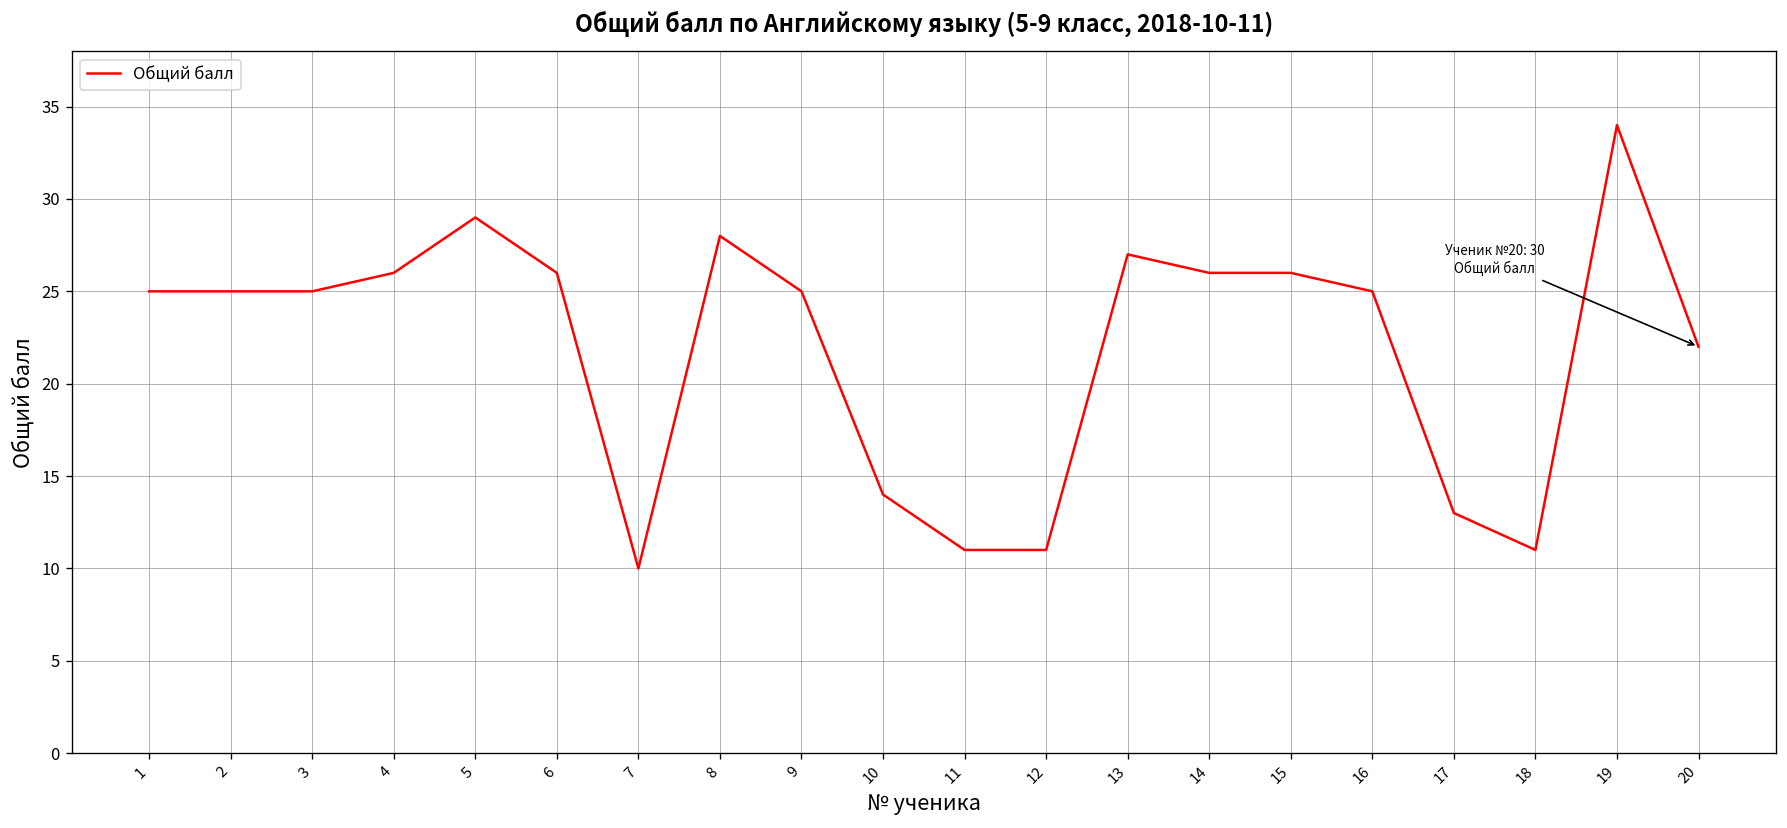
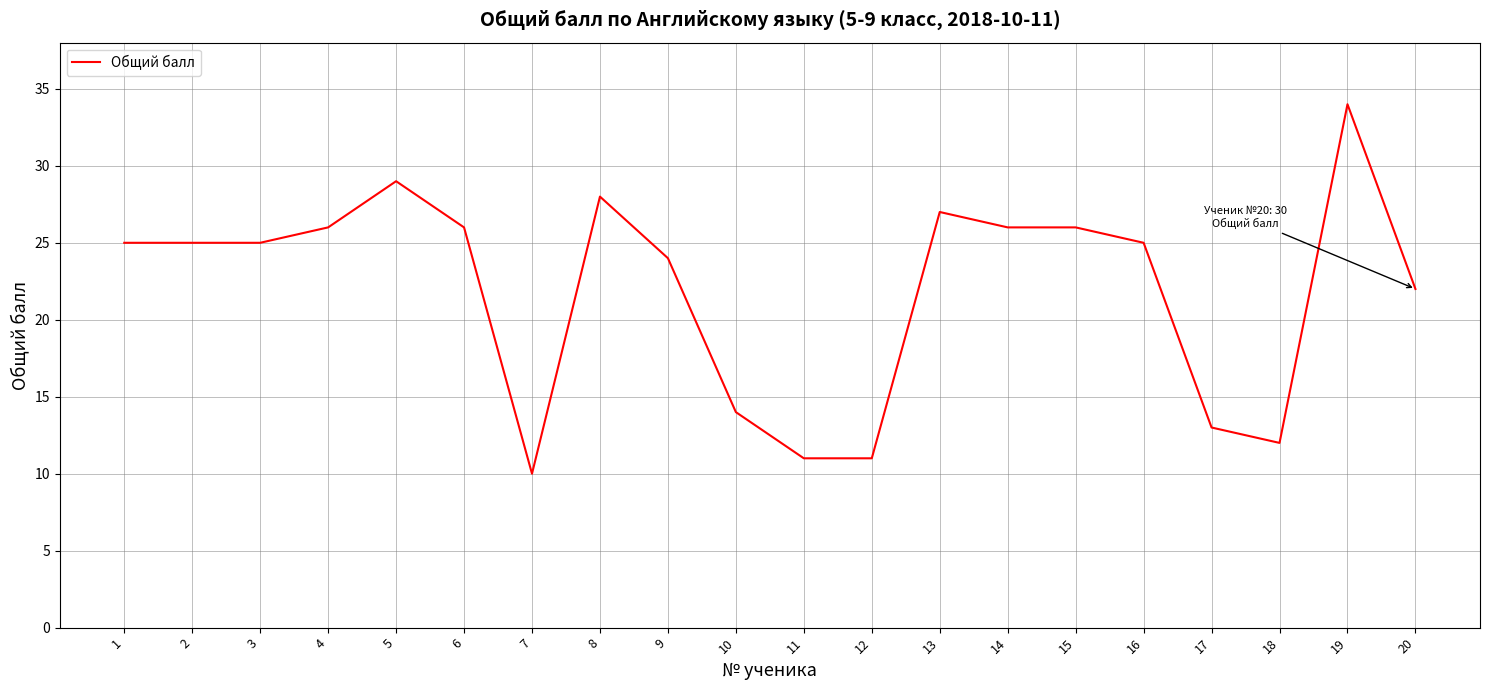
9: 25 -> 24
18: 11 -> 12
